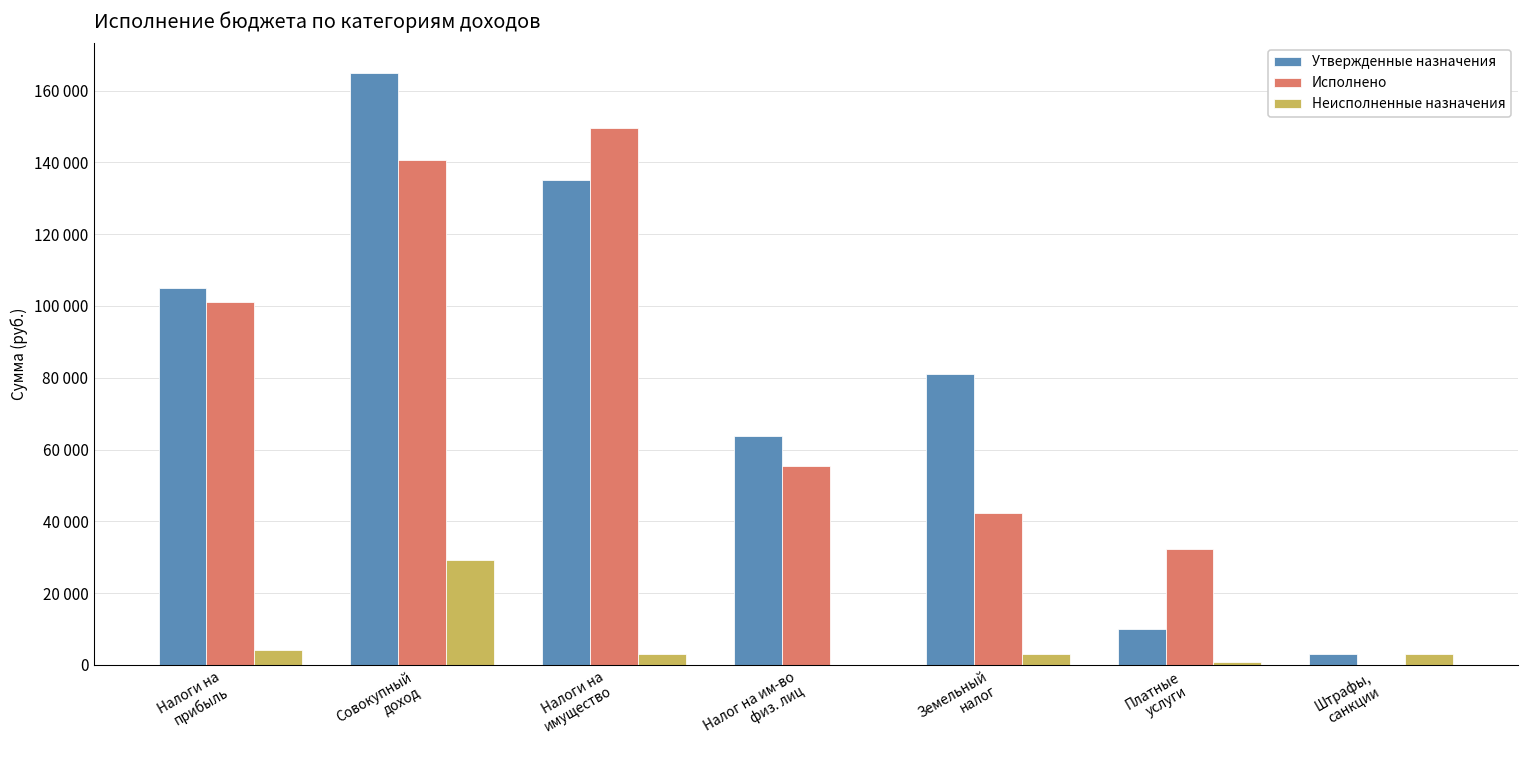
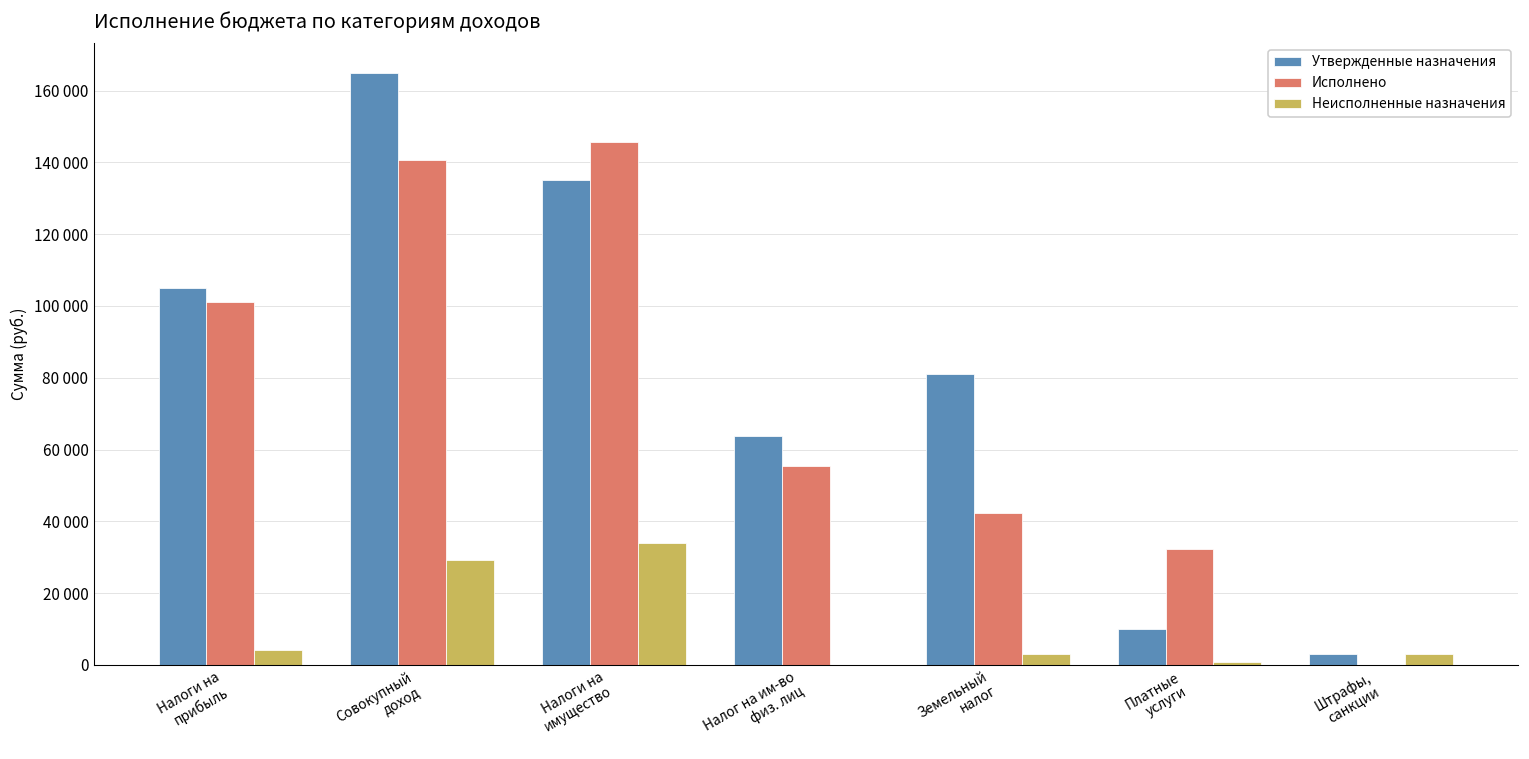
Исполнено, Налоги на имущество: 150000 -> 146000
Неисполненные назначения, Налоги на имущество: 3000 -> 34000
